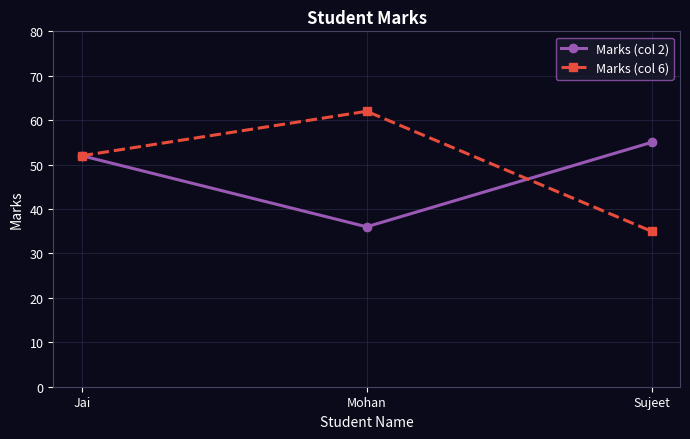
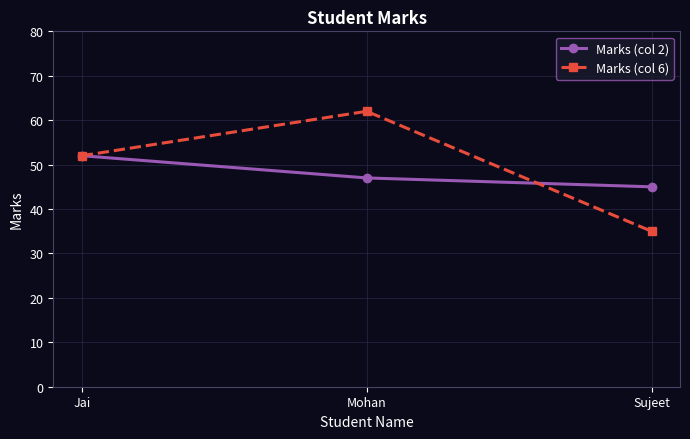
Marks (col 2), Mohan: 36 -> 47
Marks (col 2), Sujeet: 55 -> 45
